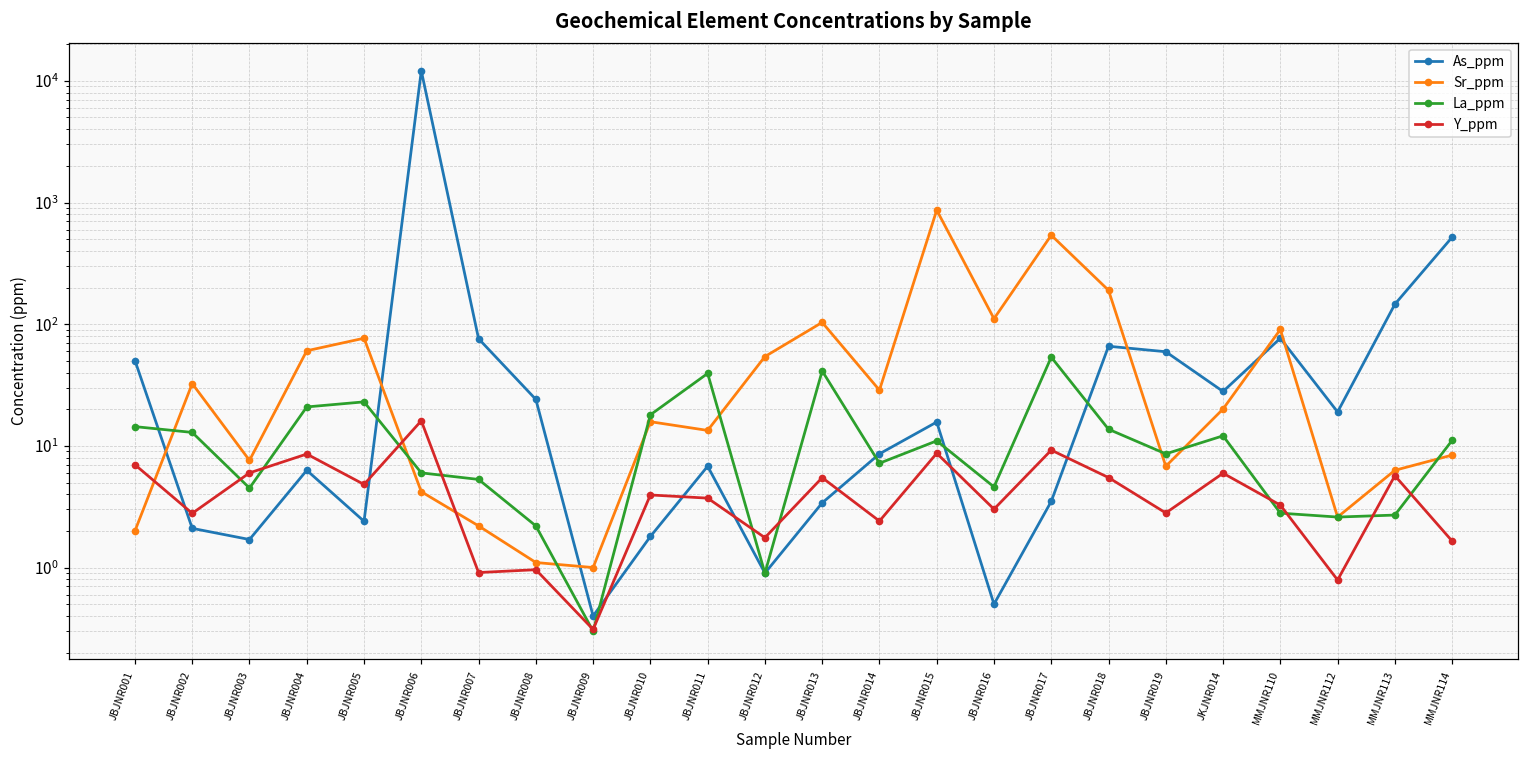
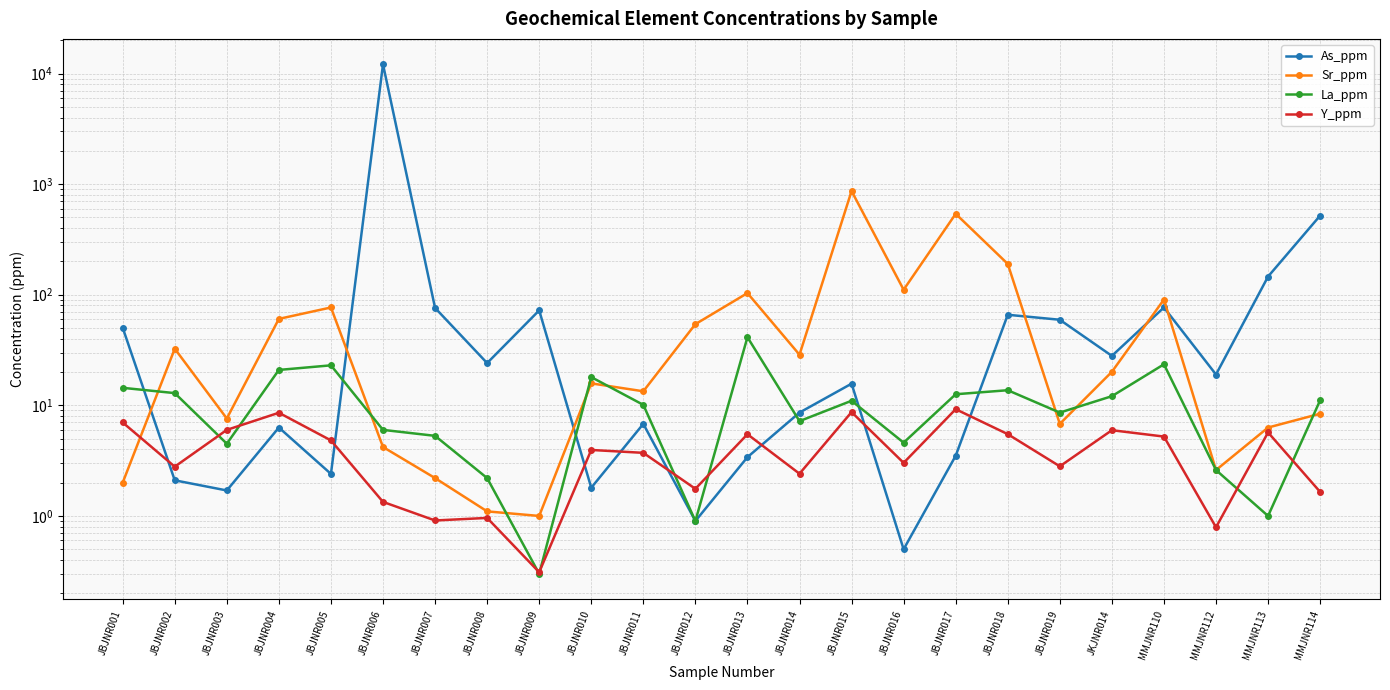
Y_ppm, JBJNR006: 16 -> 1.3
As_ppm, JBJNR009: 0.4 -> 70
La_ppm, JBJNR011: 39 -> 10
La_ppm, JBJNR017: 50 -> 13
La_ppm, MMJNR110: 2.8 -> 24
Y_ppm, MMJNR110: 3.3 -> 5
La_ppm, MMJNR113: 2.7 -> 1.0
